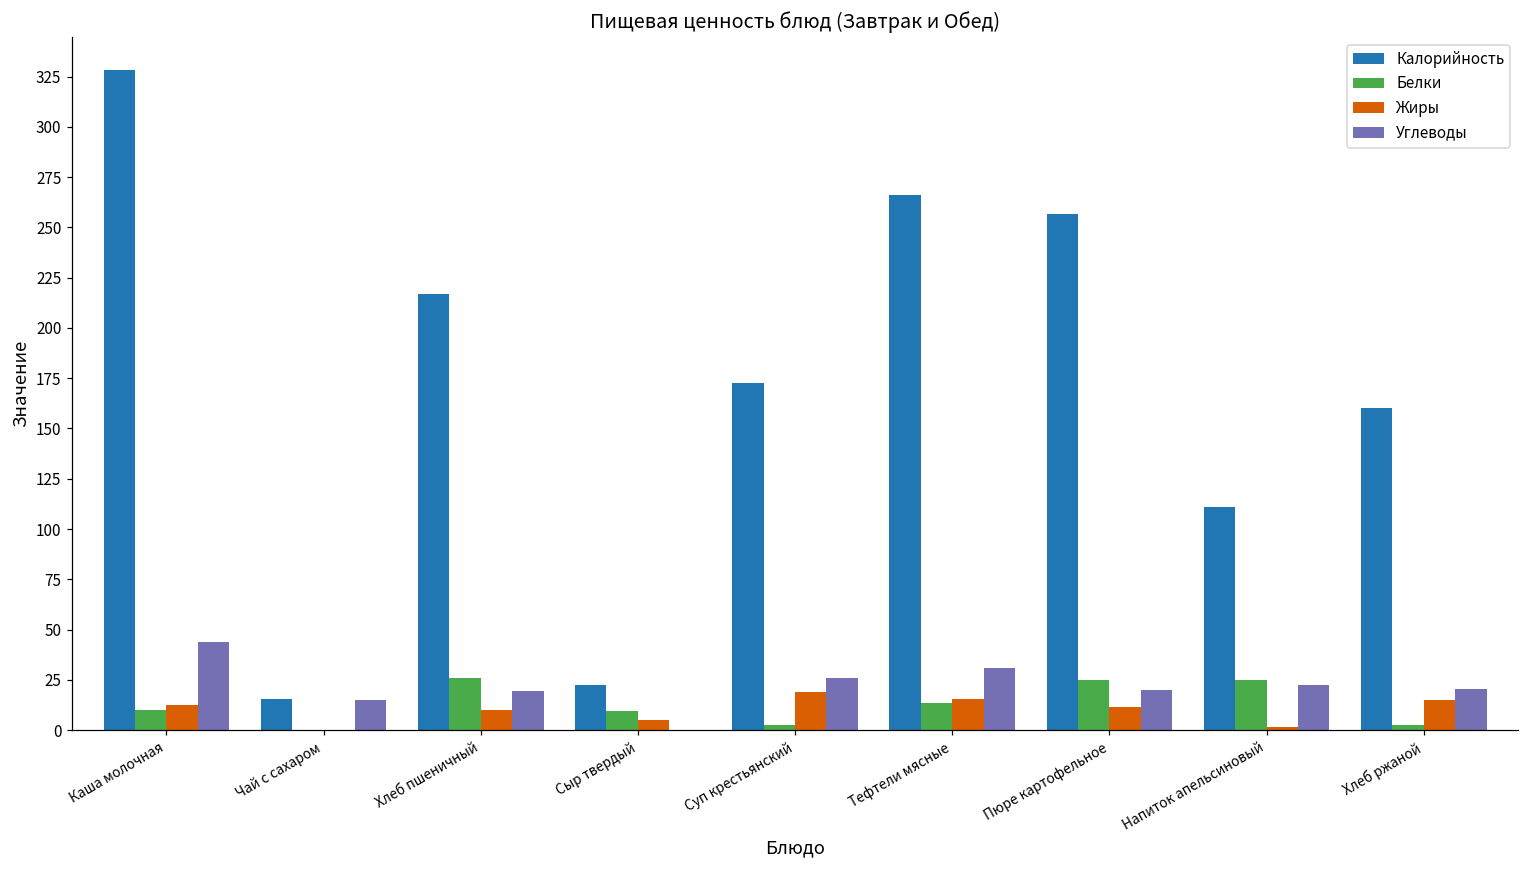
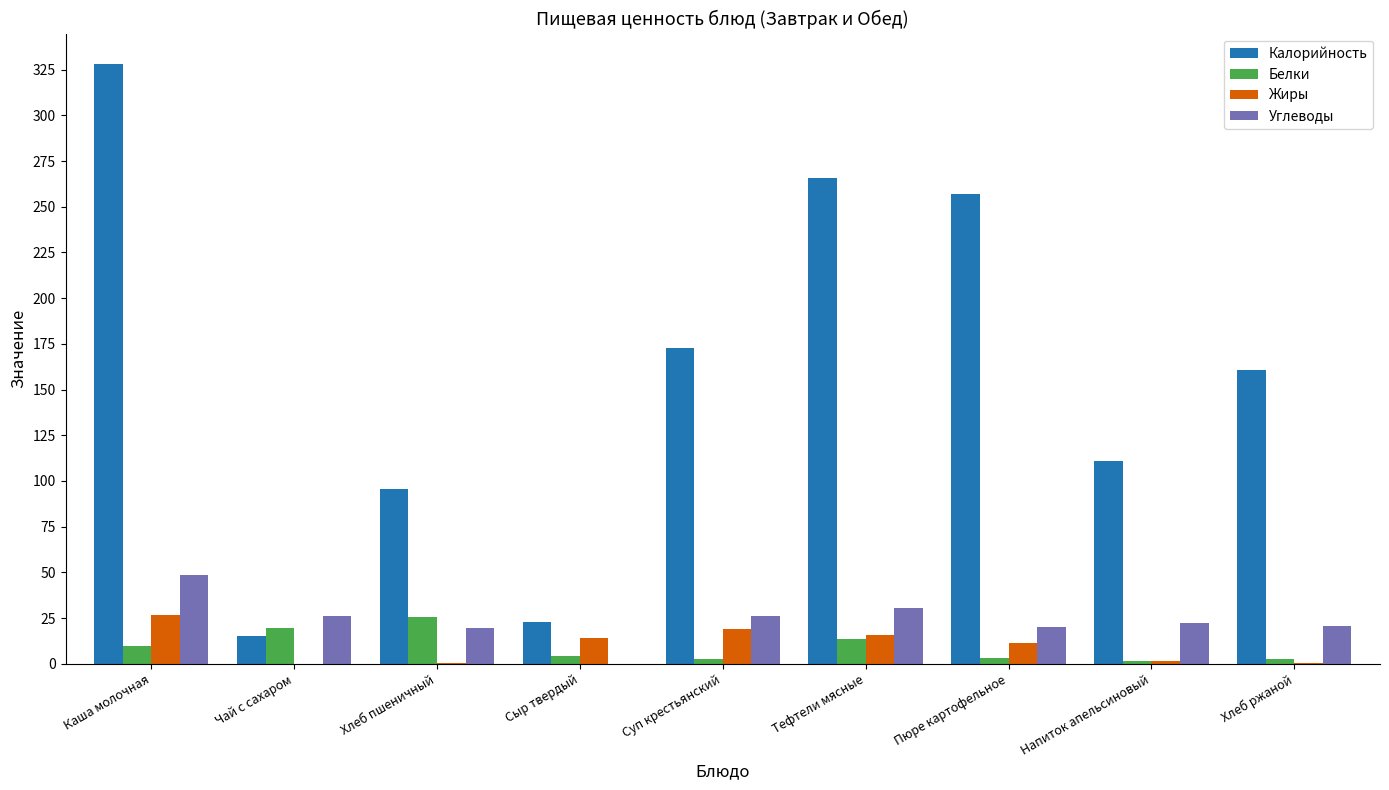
Жиры, Каша молочная: 13 -> 27
Углеводы, Каша молочная: 44 -> 49
Белки, Чай с сахаром: 0 -> 20
Углеводы, Чай с сахаром: 15 -> 26
Калорийность, Хлеб пшеничный: 217 -> 96
Жиры, Хлеб пшеничный: 10 -> 0
Белки, Сыр твердый: 10 -> 4
Жиры, Сыр твердый: 5 -> 14
Белки, Пюре картофельное: 25 -> 3
Белки, Напиток апельсиновый: 25 -> 2
Жиры, Хлеб ржаной: 15 -> 0
